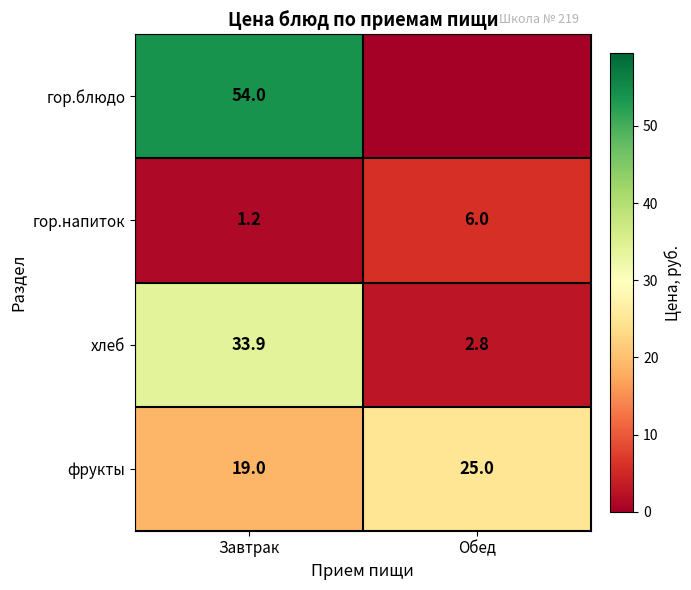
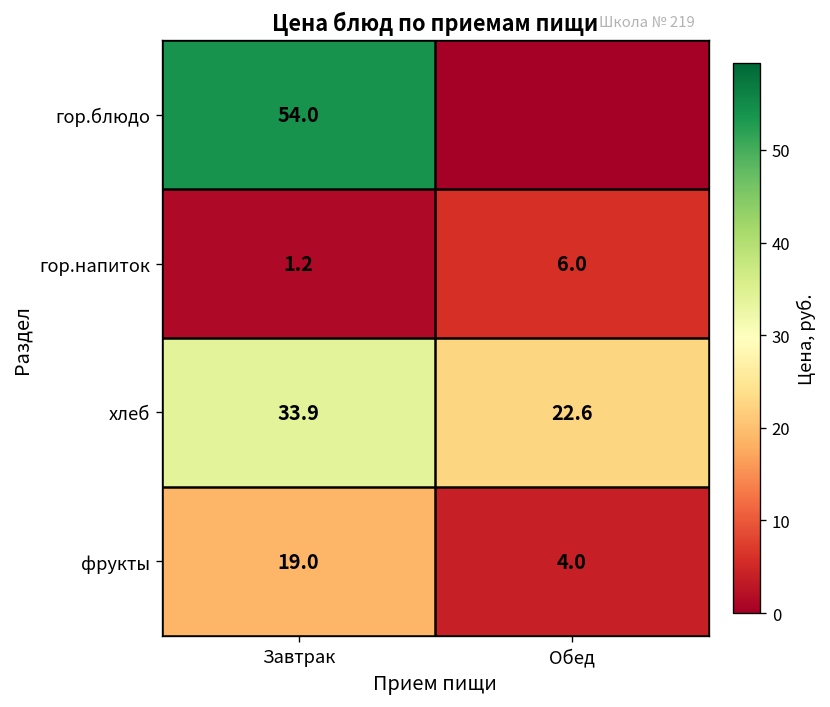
хлеб, Обед: 2.8 -> 22.6
фрукты, Обед: 25.0 -> 4.0
